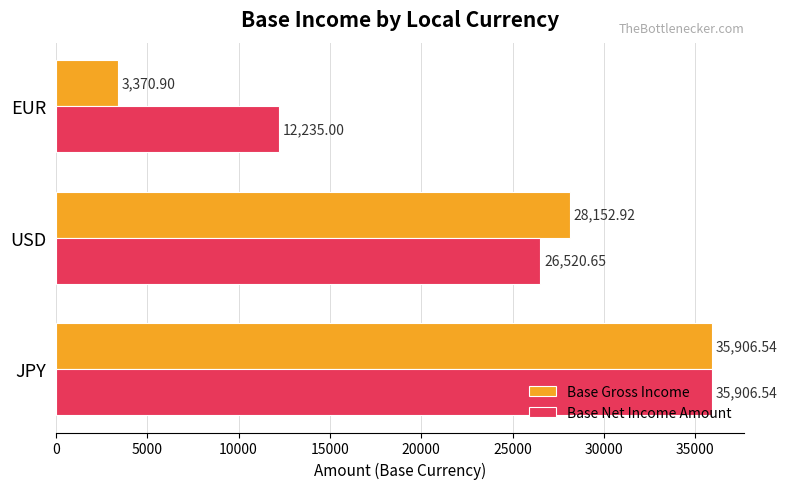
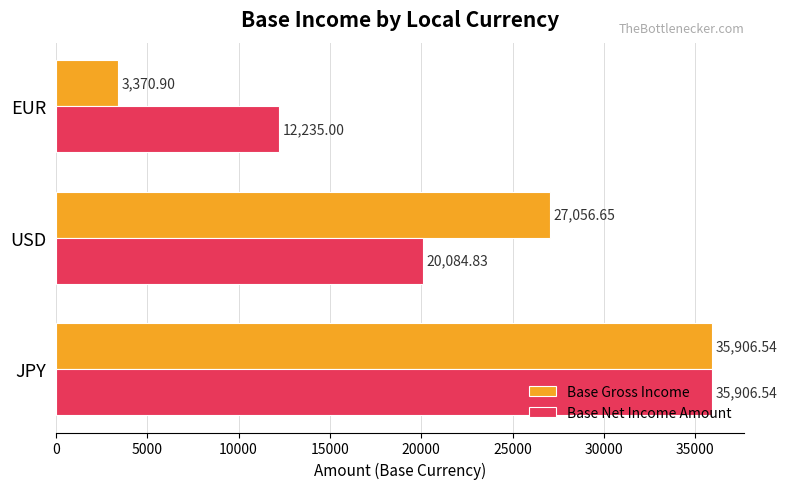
Base Gross Income, USD: 28,152.92 -> 27,056.65
Base Net Income Amount, USD: 26,520.65 -> 20,084.83
